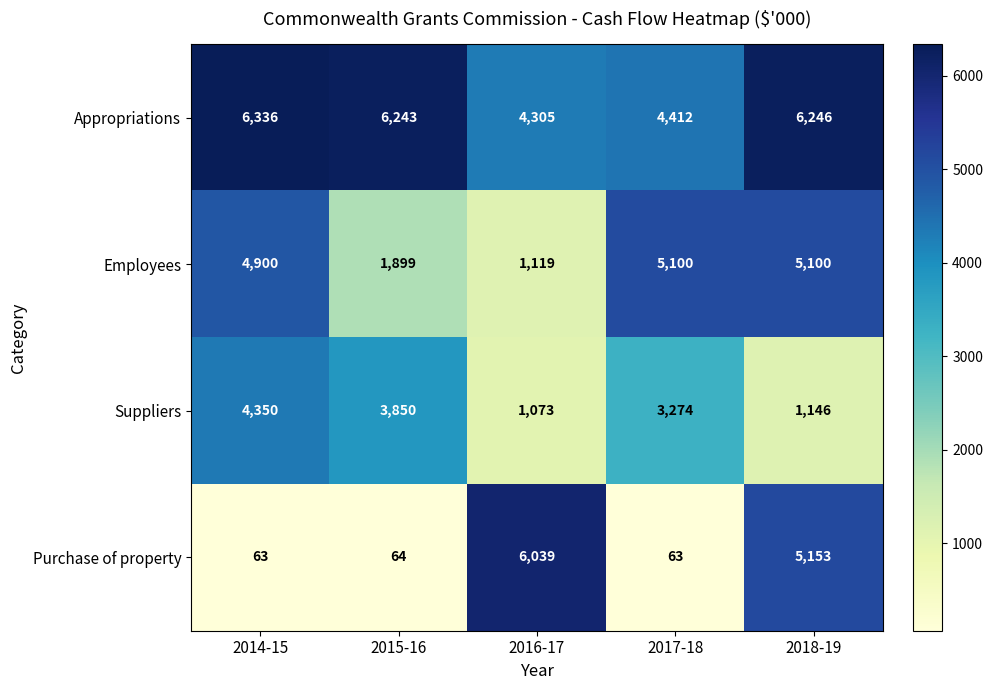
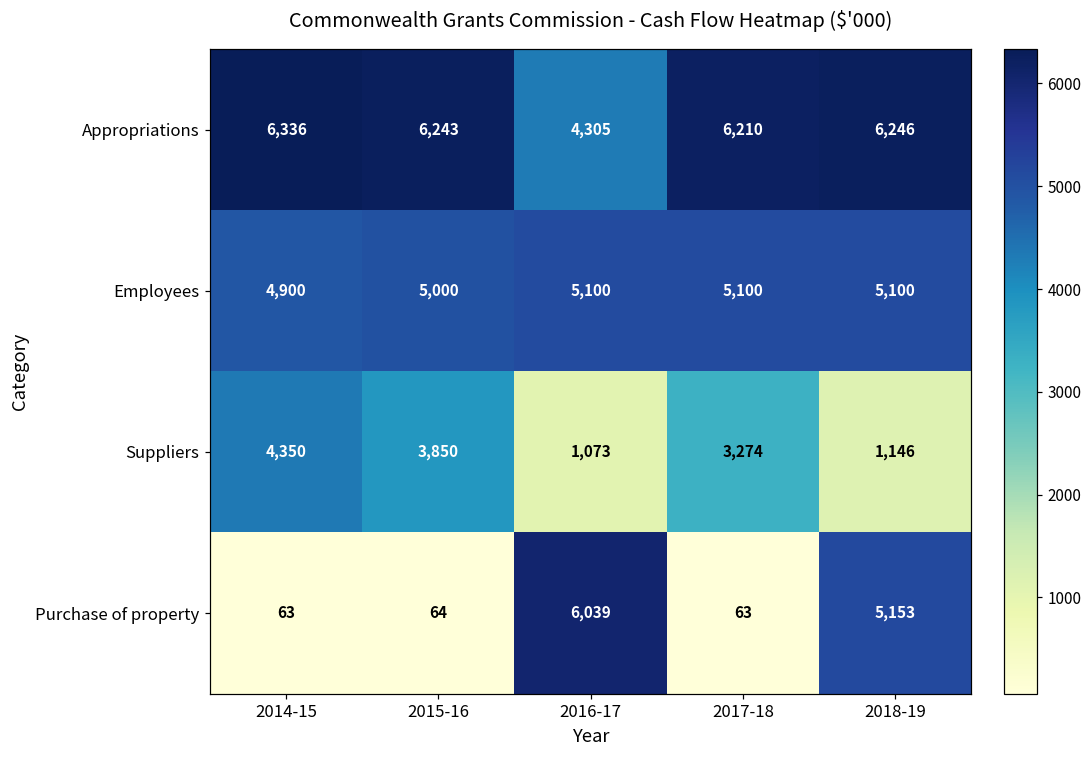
Appropriations, 2017-18: 4,412 -> 6,210
Employees, 2015-16: 1,899 -> 5,000
Employees, 2016-17: 1,119 -> 5,100
